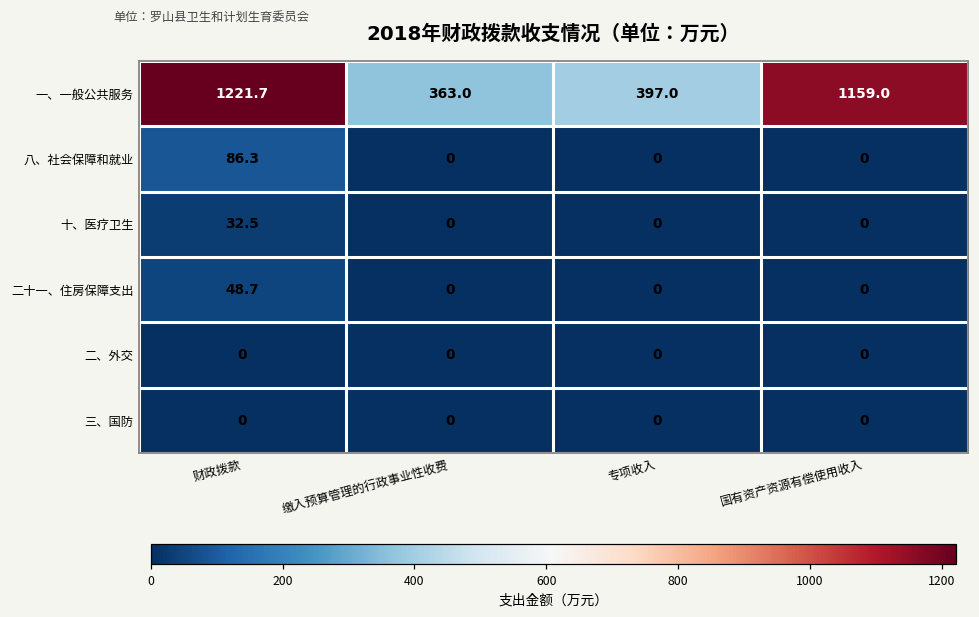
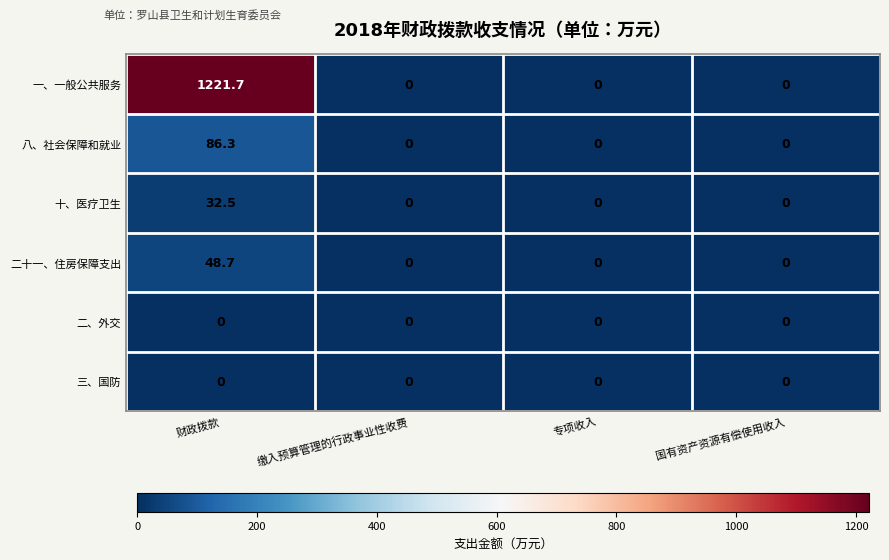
一、一般公共服务, 缴入预算管理的行政事业性收费: 363.0 -> 0
一、一般公共服务, 专项收入: 397.0 -> 0
一、一般公共服务, 国有资产资源有偿使用收入: 1159.0 -> 0
